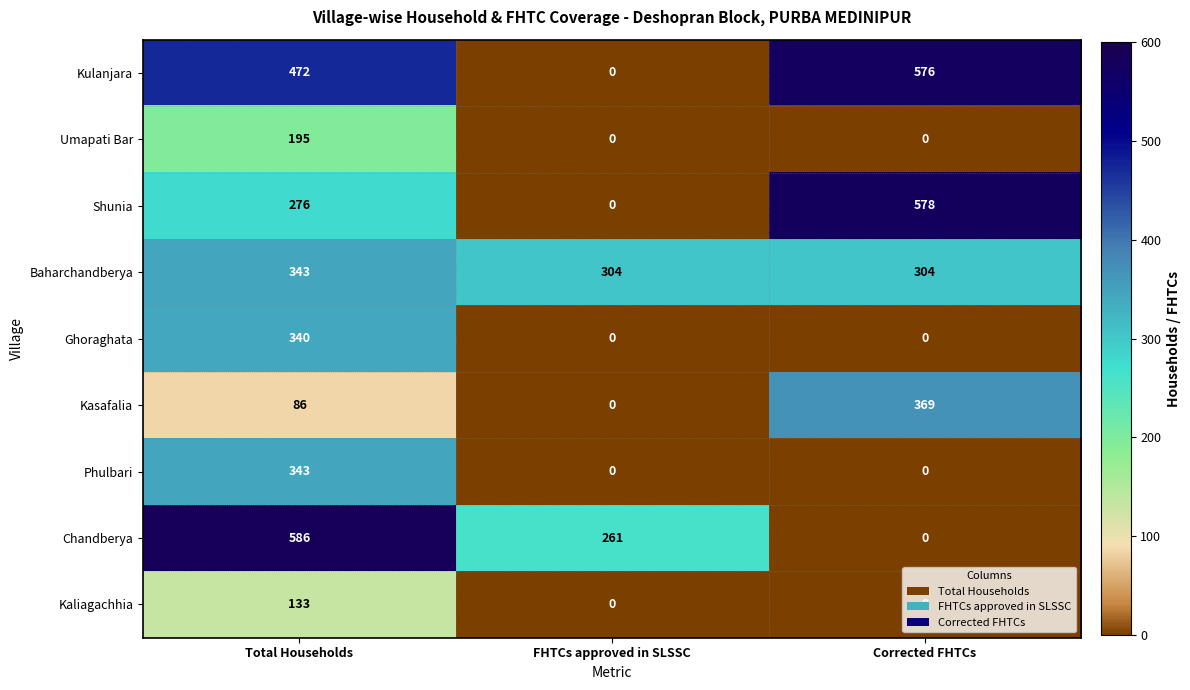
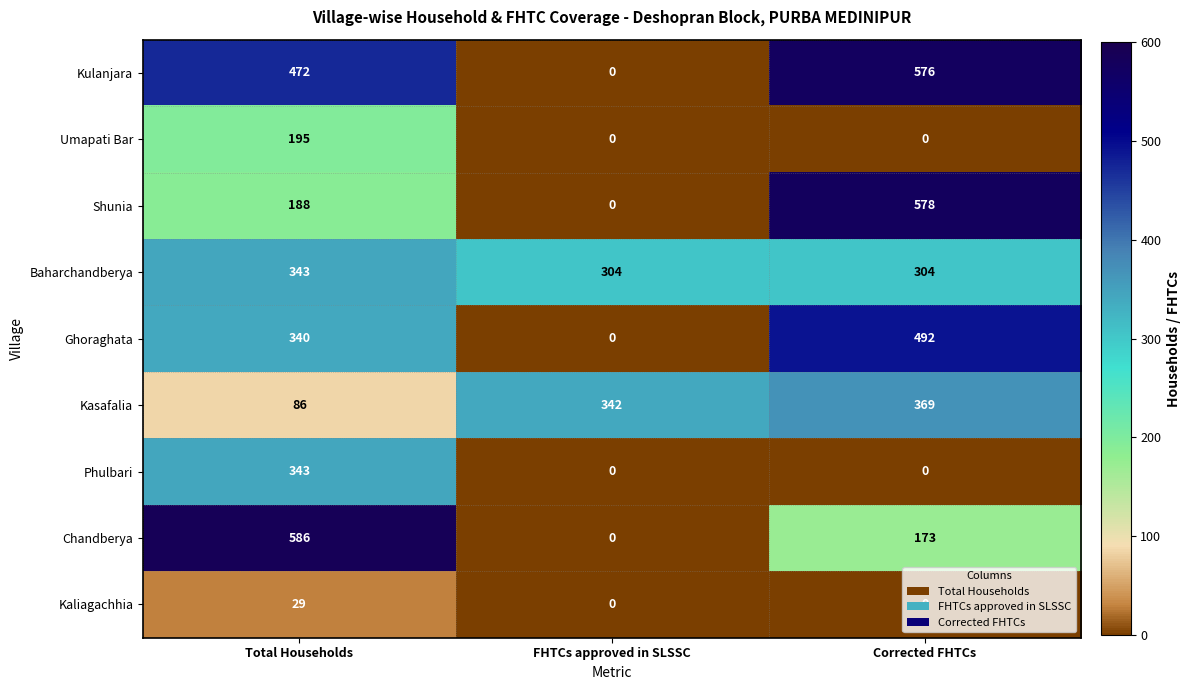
Shunia, Total Households: 276 -> 188
Ghoraghata, Corrected FHTCs: 0 -> 492
Kasafalia, FHTCs approved in SLSSC: 0 -> 342
Chandberya, FHTCs approved in SLSSC: 261 -> 0
Chandberya, Corrected FHTCs: 0 -> 173
Kaliagachhia, Total Households: 133 -> 29
